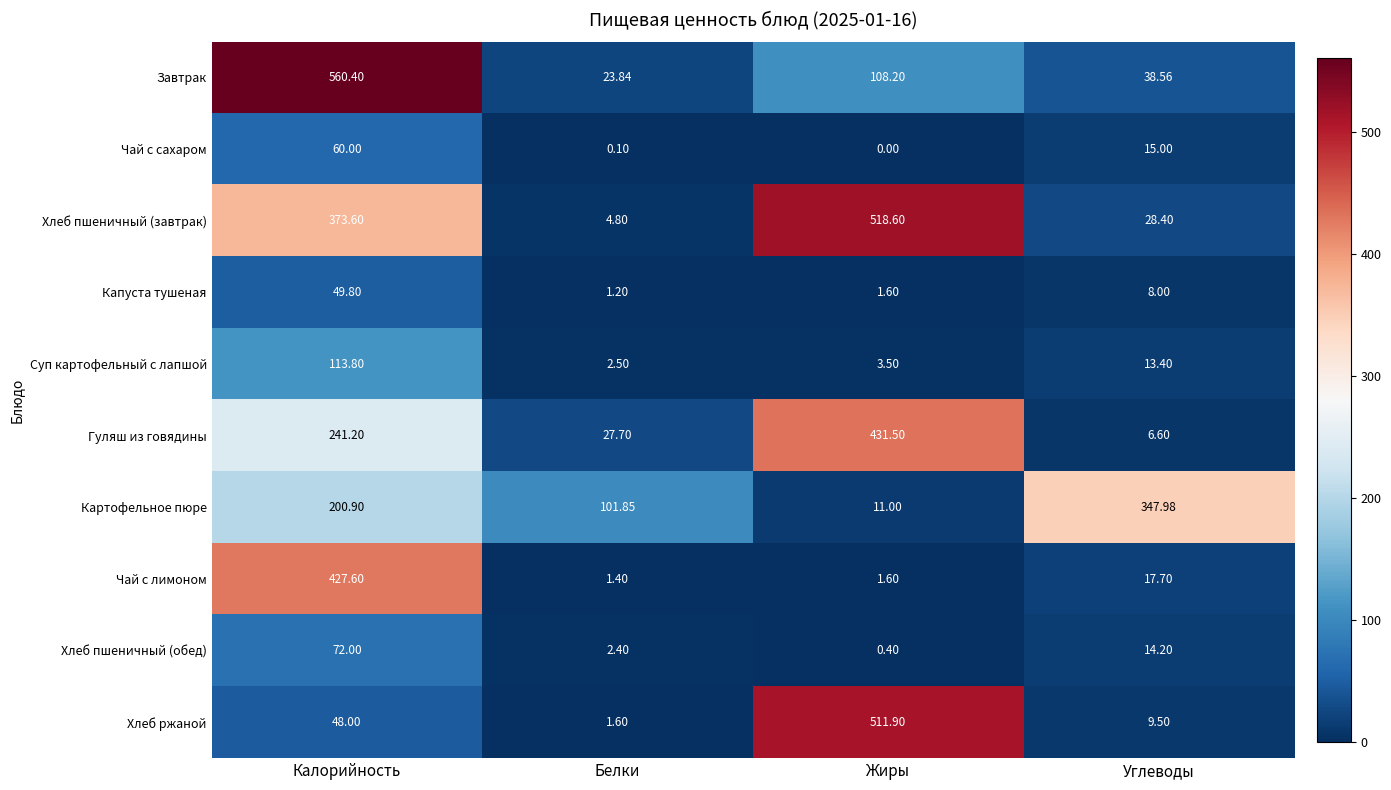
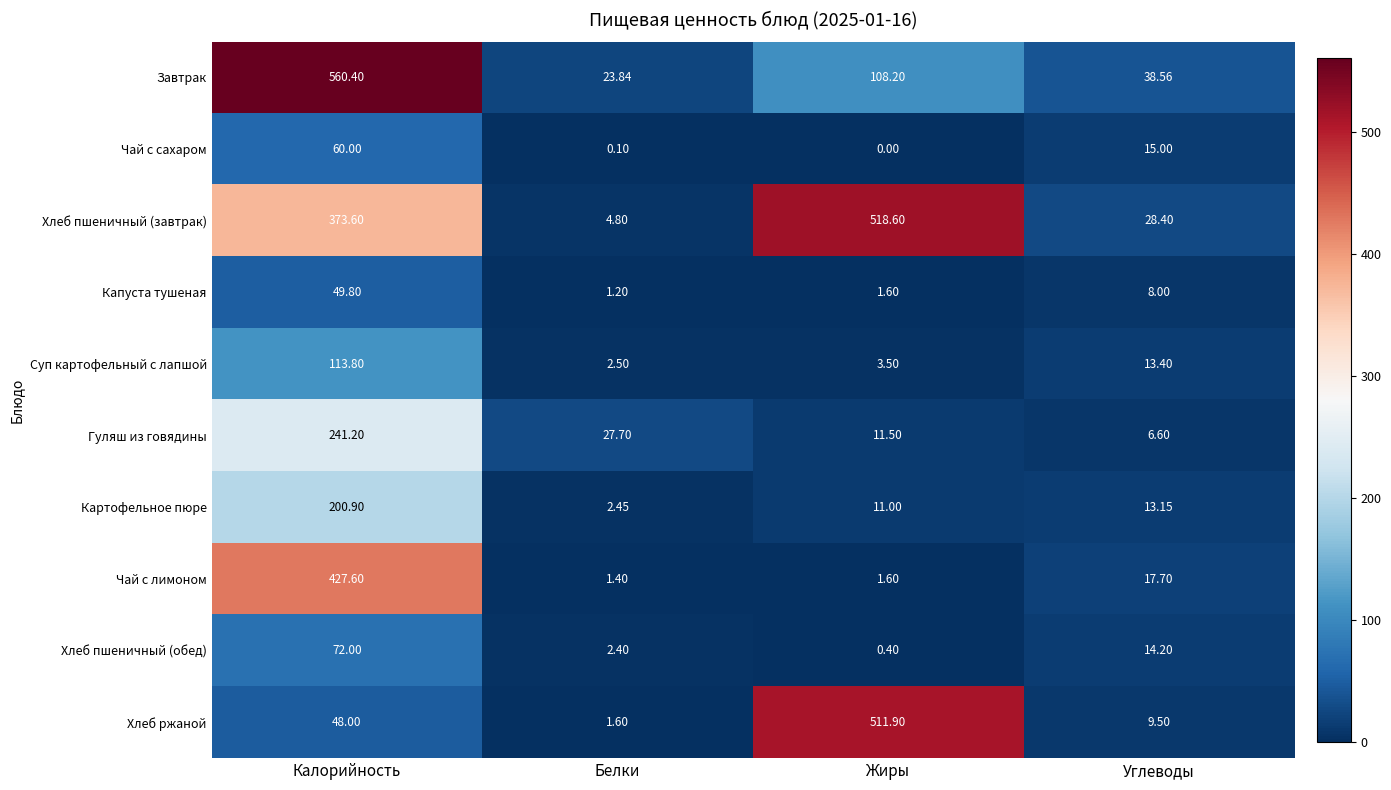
Гуляш из говядины, Жиры: 431.50 -> 11.50
Картофельное пюре, Белки: 101.85 -> 2.45
Картофельное пюре, Углеводы: 347.98 -> 13.15
